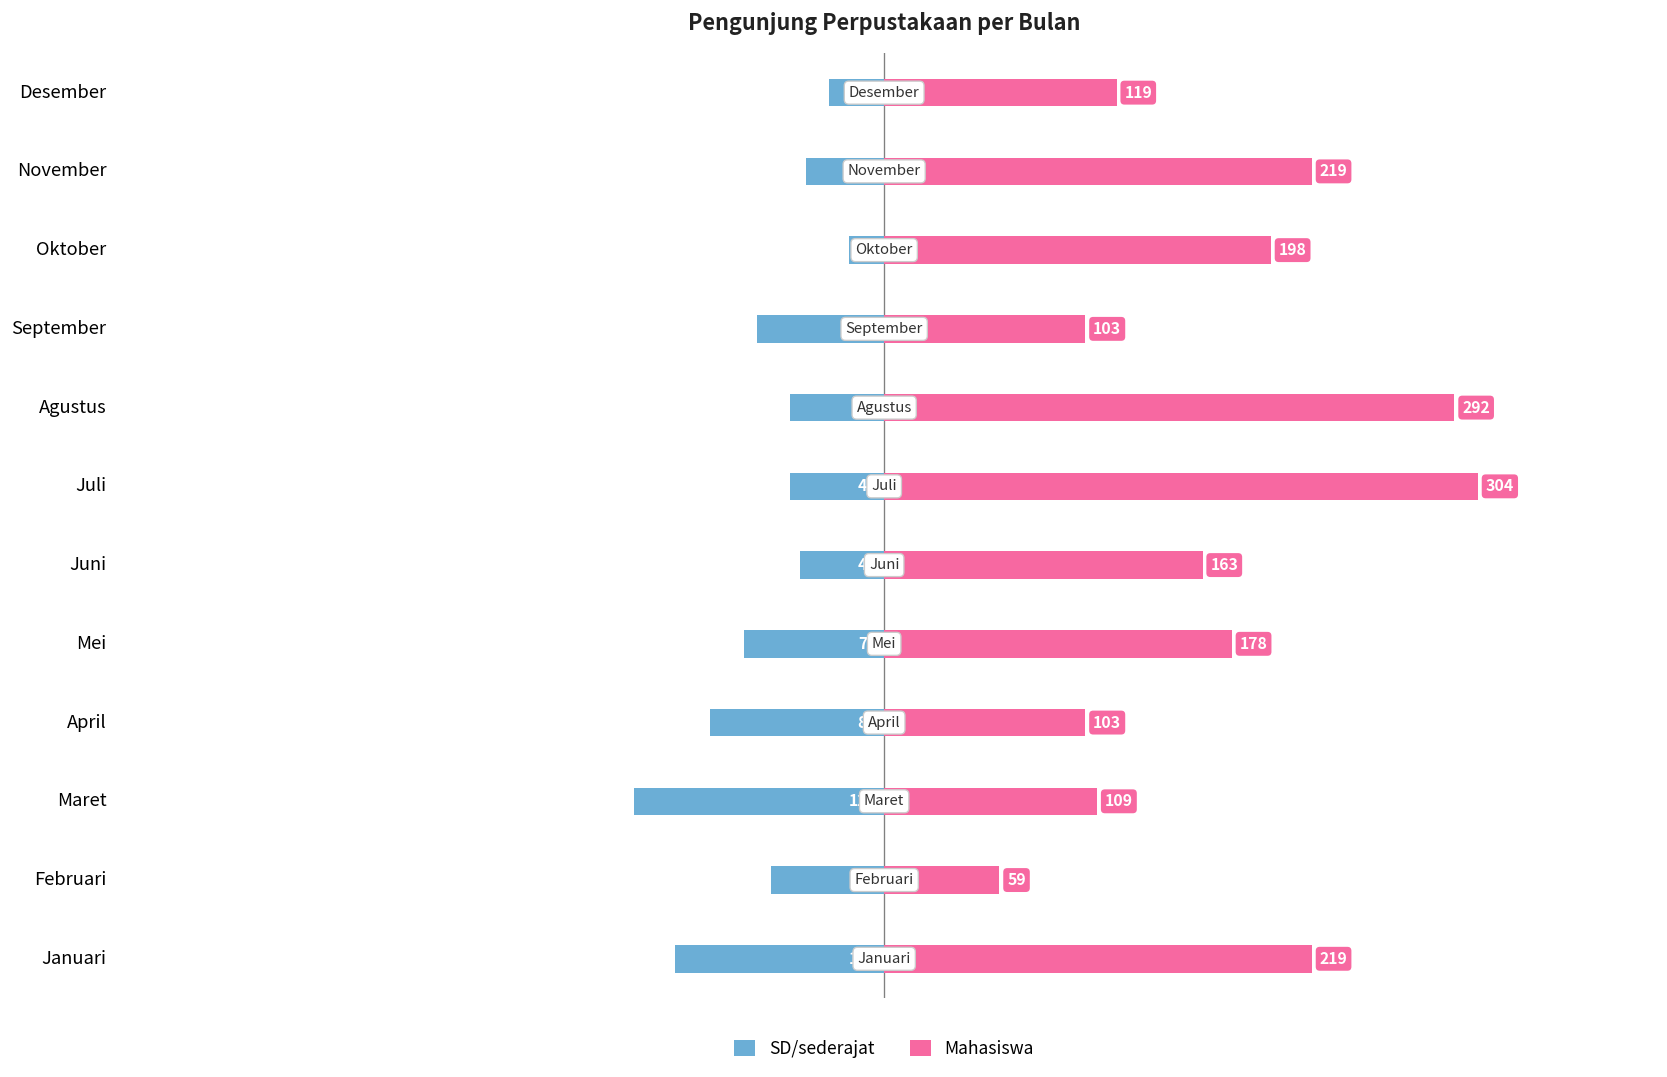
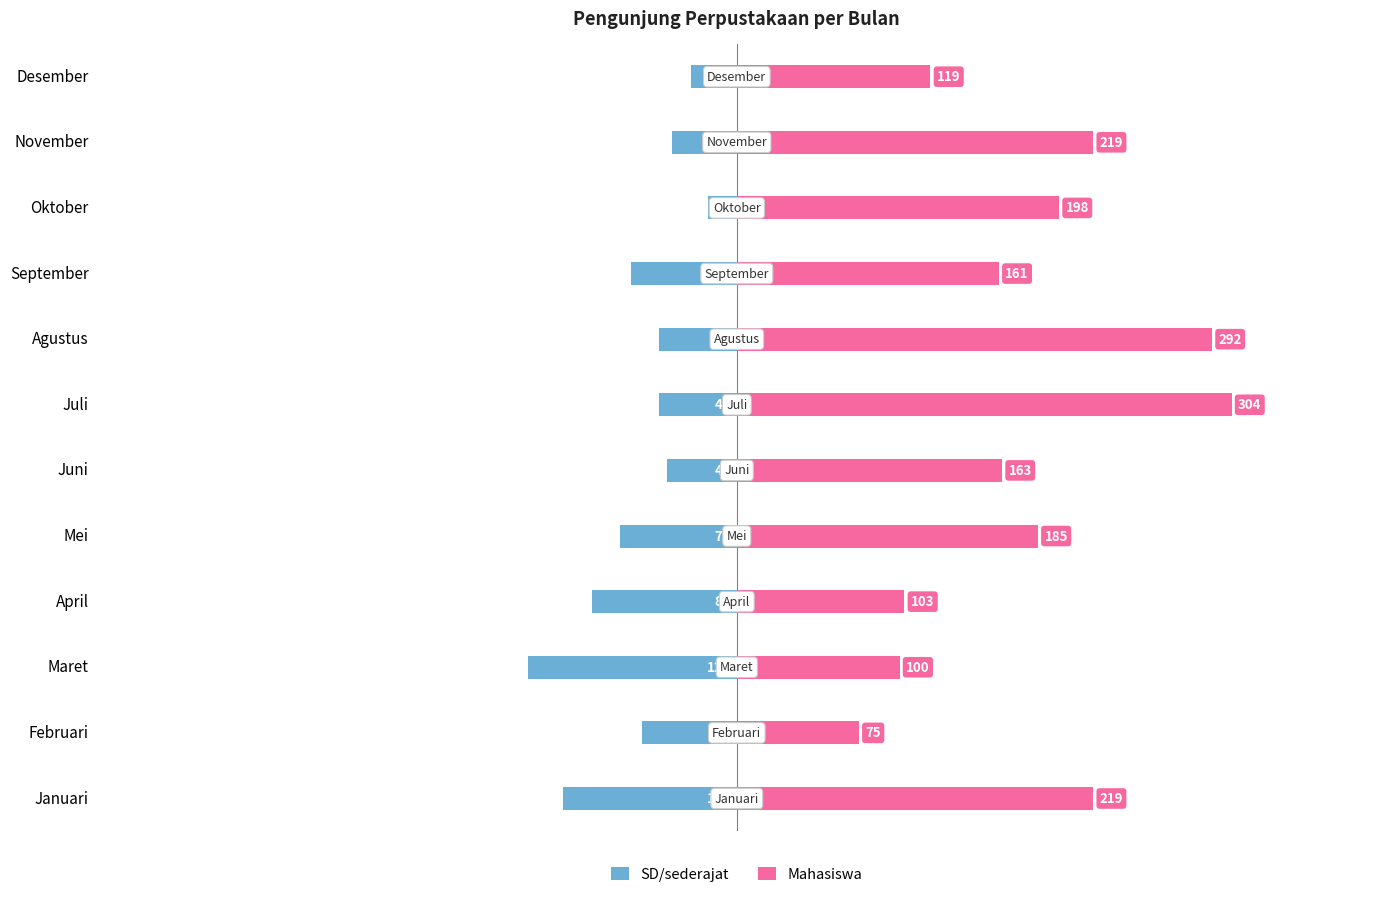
Mahasiswa, September: 103 -> 161
Mahasiswa, Mei: 178 -> 185
Mahasiswa, Maret: 109 -> 100
Mahasiswa, Februari: 59 -> 75
